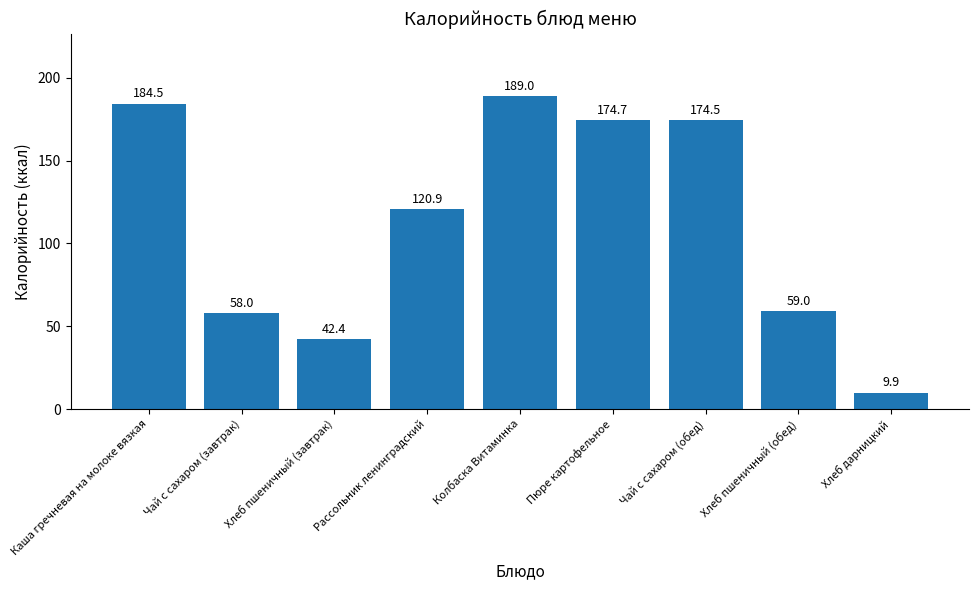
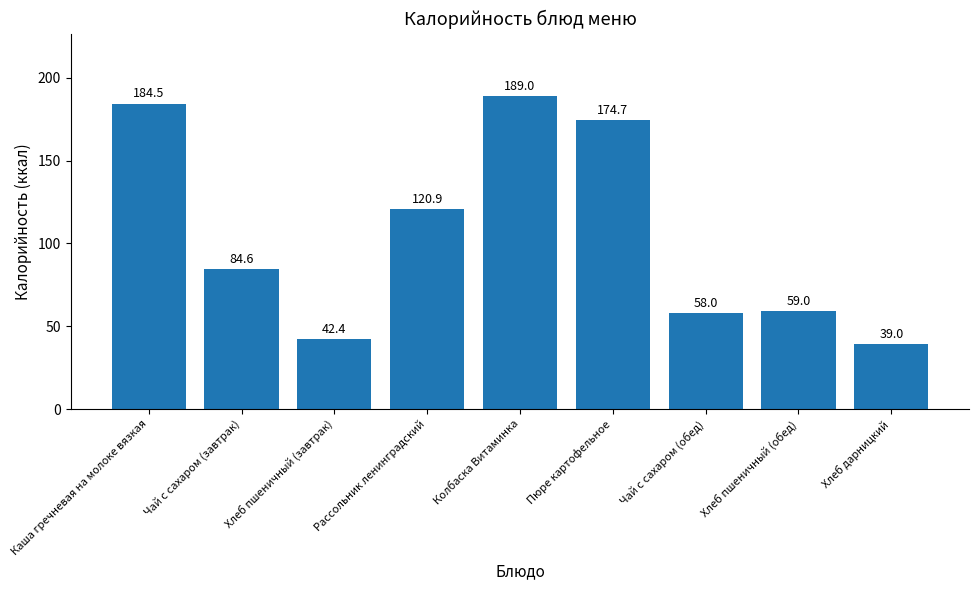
Чай с сахаром (завтрак): 58.0 -> 84.6
Чай с сахаром (обед): 174.5 -> 58.0
Хлеб дарницкий: 9.9 -> 39.0
